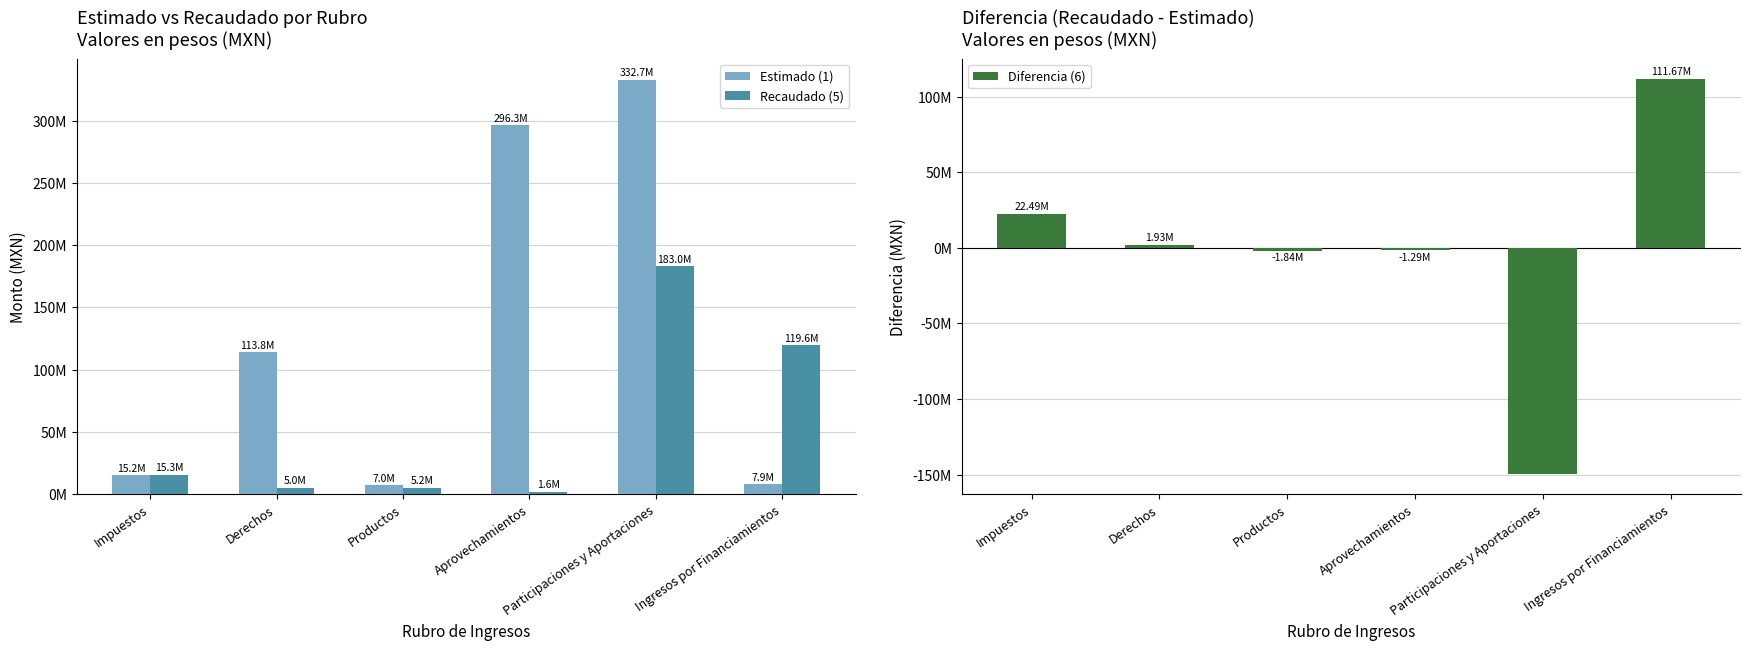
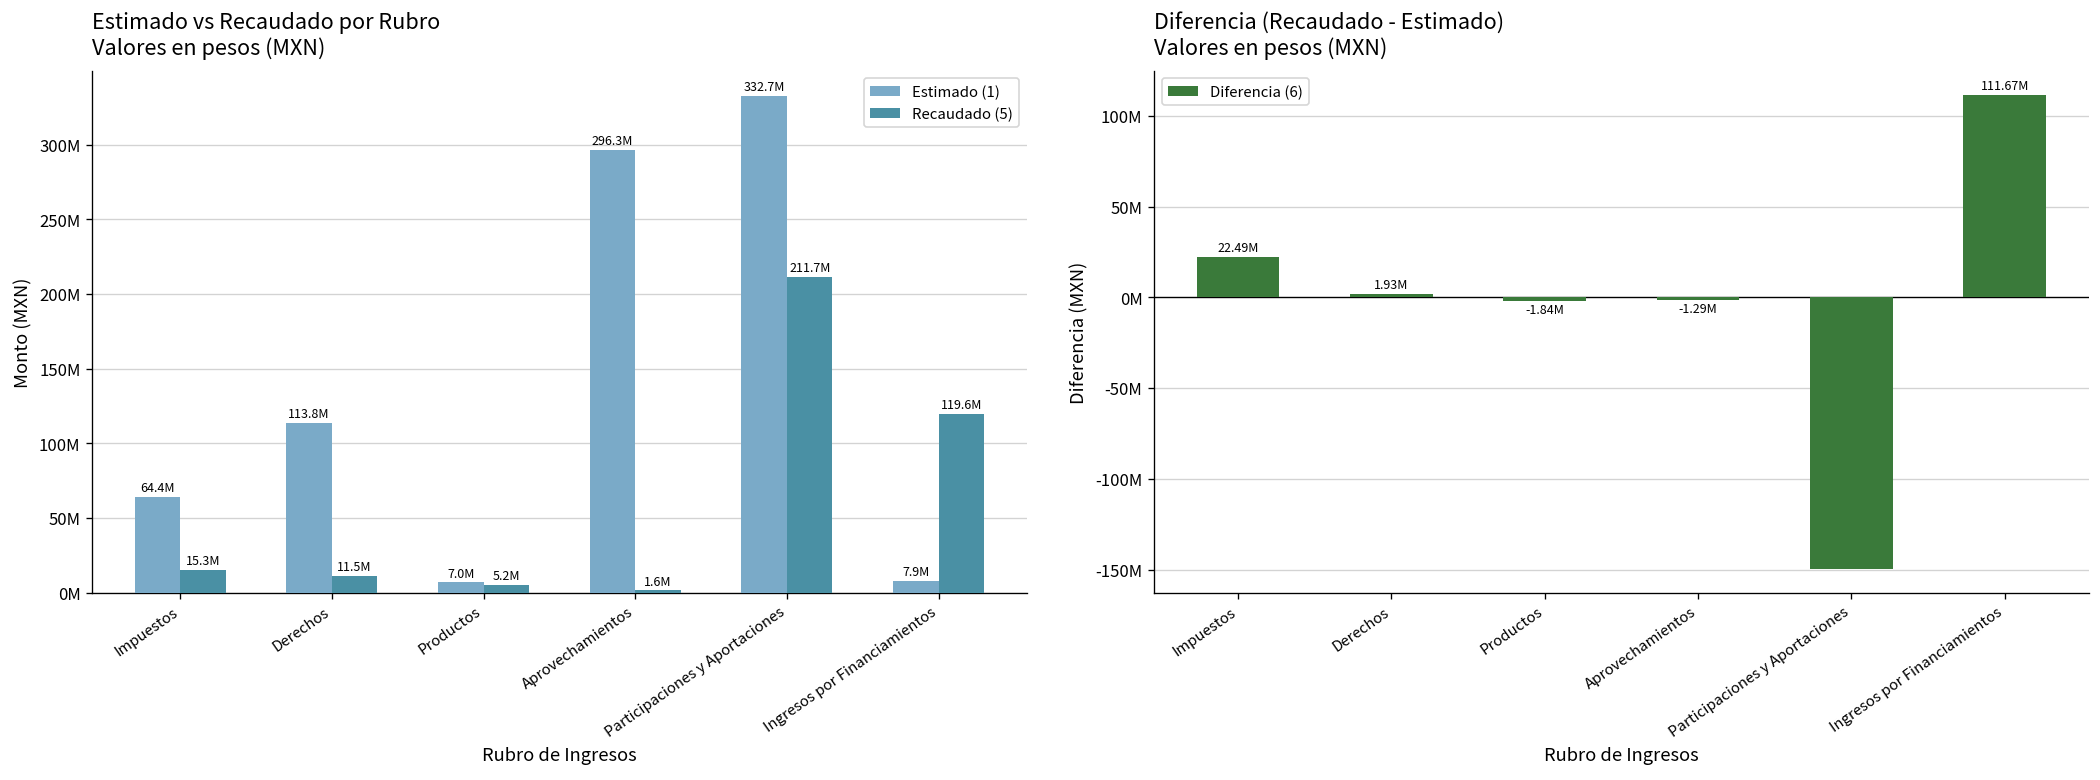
Estimado vs Recaudado por Rubro Valores en pesos (MXN), Estimado (1), Impuestos: 15.2M -> 64.4M
Estimado vs Recaudado por Rubro Valores en pesos (MXN), Recaudado (5), Derechos: 5.0M -> 11.5M
Estimado vs Recaudado por Rubro Valores en pesos (MXN), Recaudado (5), Participaciones y Aportaciones: 183.0M -> 211.7M
